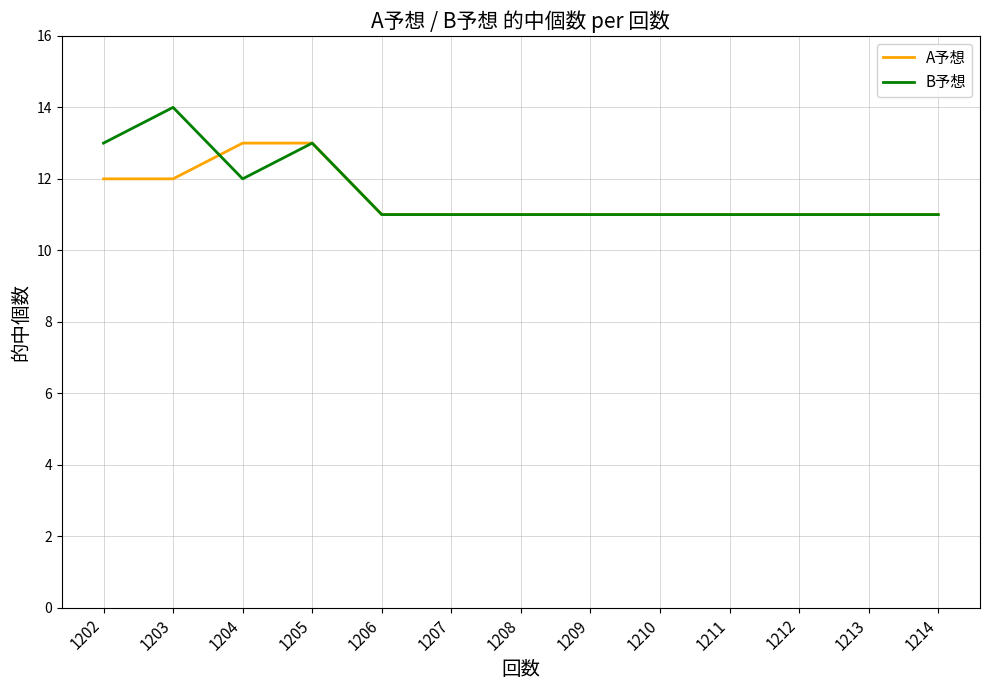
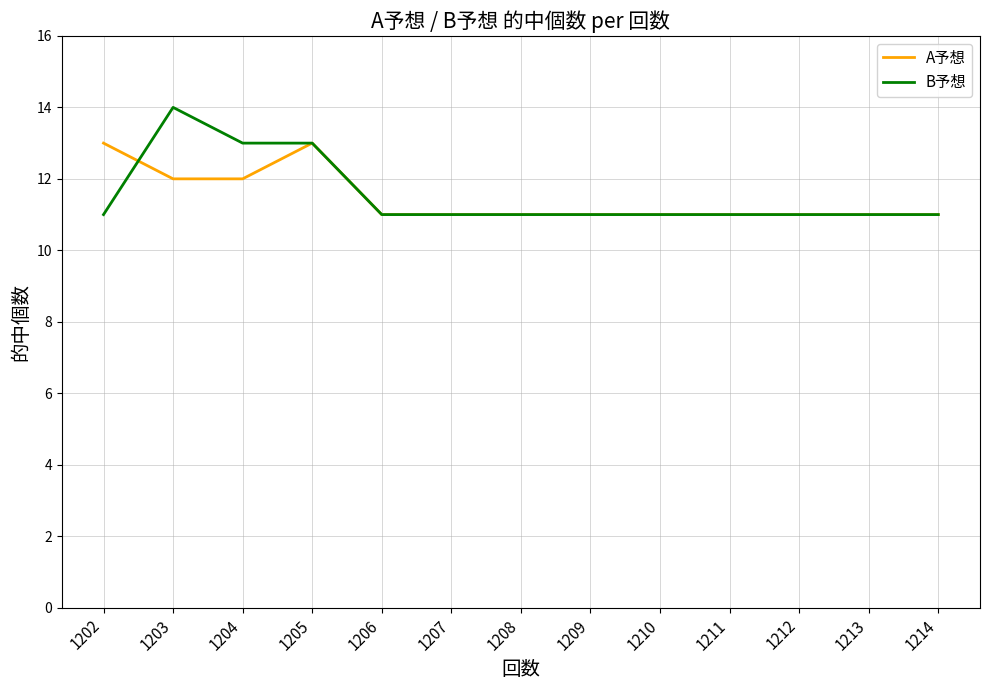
A予想, 1202: 12 -> 13
B予想, 1202: 13 -> 11
A予想, 1204: 13 -> 12
B予想, 1204: 12 -> 13
